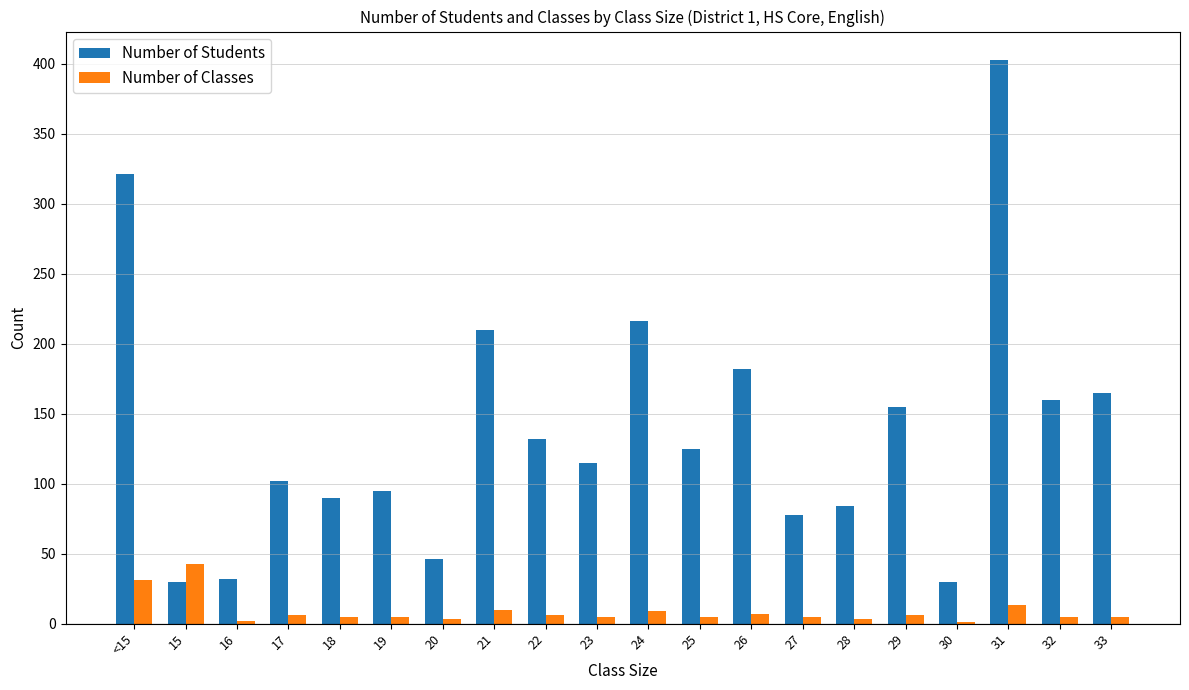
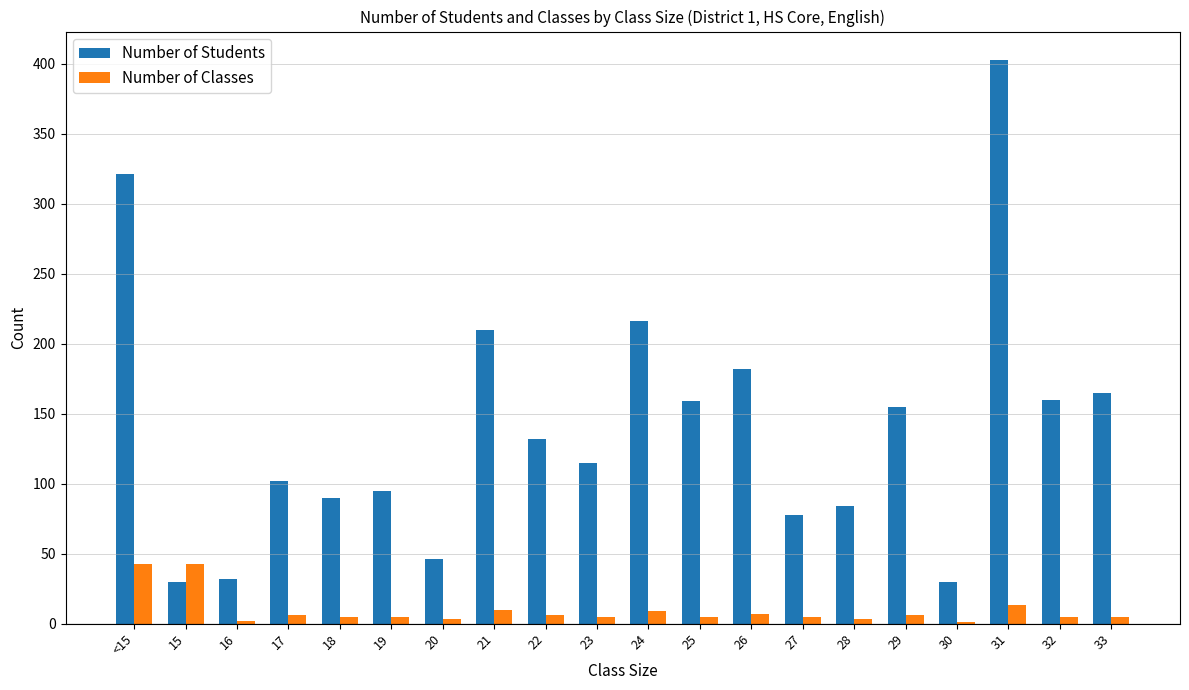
Number of Classes, <15: 31 -> 43
Number of Students, 25: 125 -> 159
